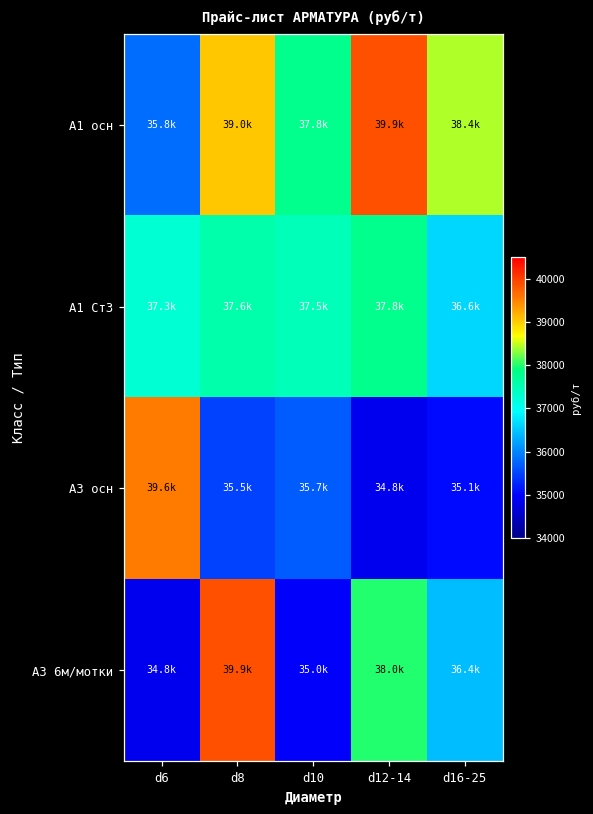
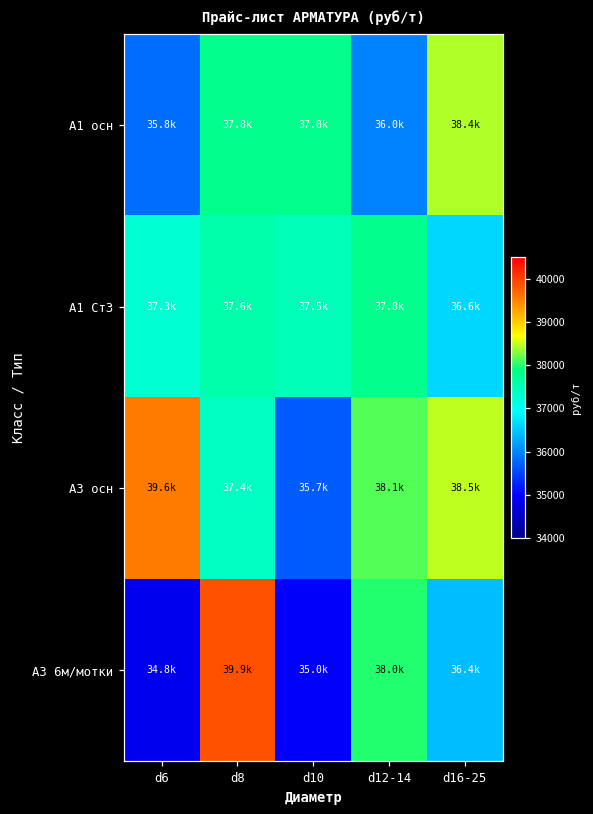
А1 осн, d8: 39.0k -> 37.8k
А1 осн, d12-14: 39.9k -> 36.0k
А3 осн, d8: 35.5k -> 37.4k
А3 осн, d12-14: 34.8k -> 38.1k
А3 осн, d16-25: 35.1k -> 38.5k
